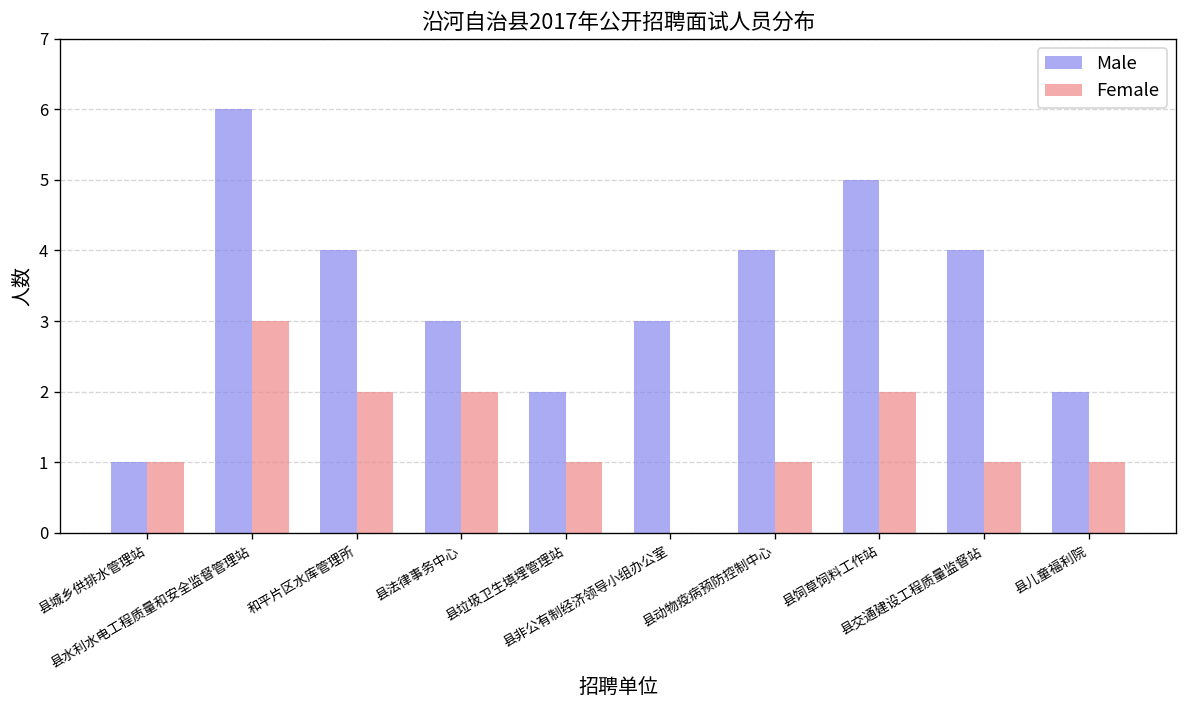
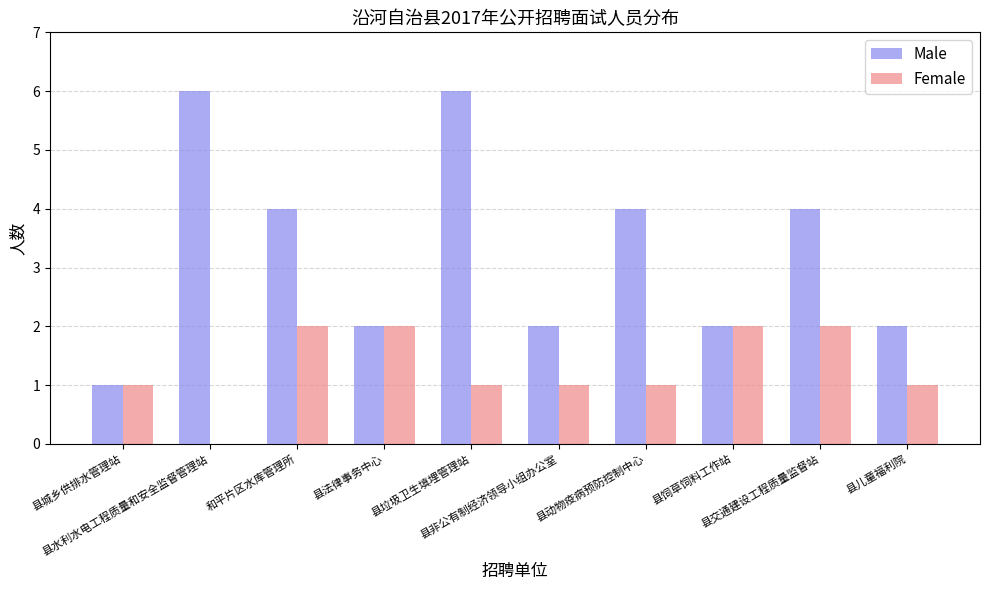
Female, 县水利水电工程质量和安全监督管理站: 3 -> 0
Male, 县法律事务中心: 3 -> 2
Male, 县垃圾卫生填埋管理站: 2 -> 6
Male, 县非公有制经济领导小组办公室: 3 -> 2
Female, 县非公有制经济领导小组办公室: 0 -> 1
Male, 县饲草饲料工作站: 5 -> 2
Female, 县交通建设工程质量监督站: 1 -> 2
